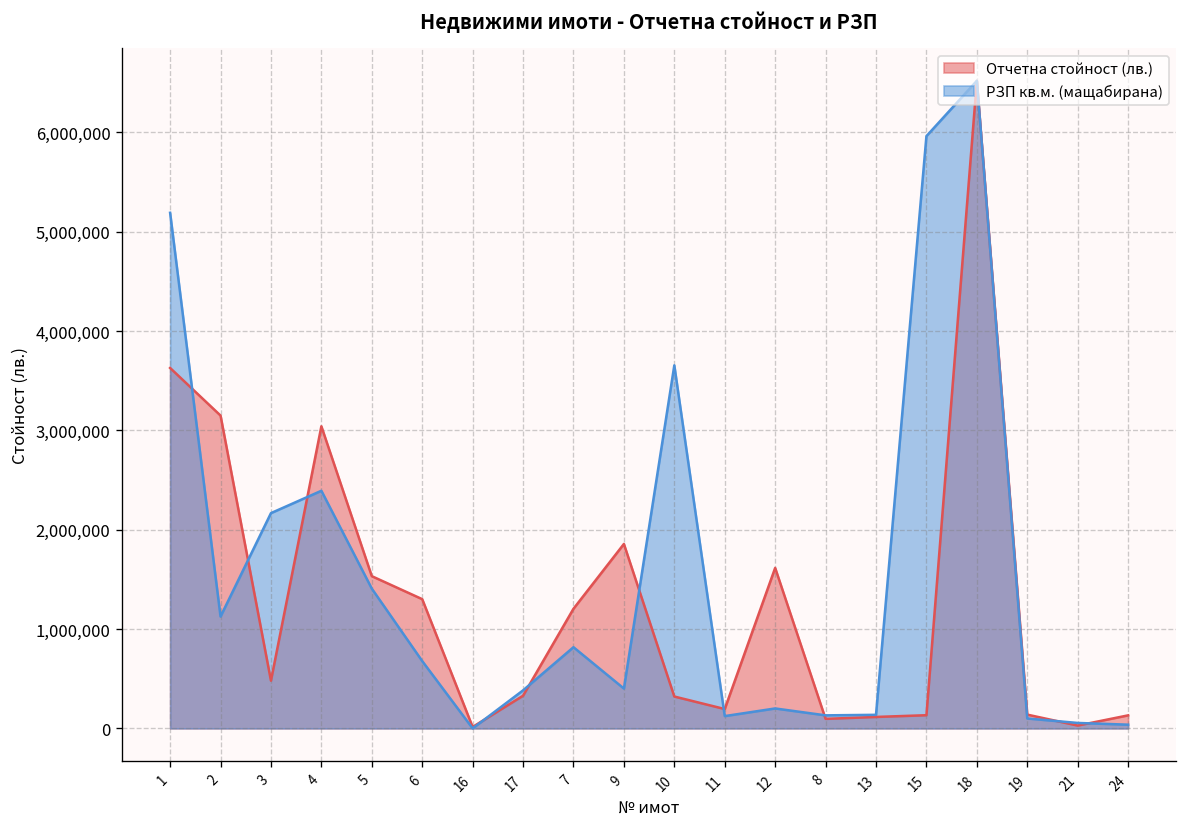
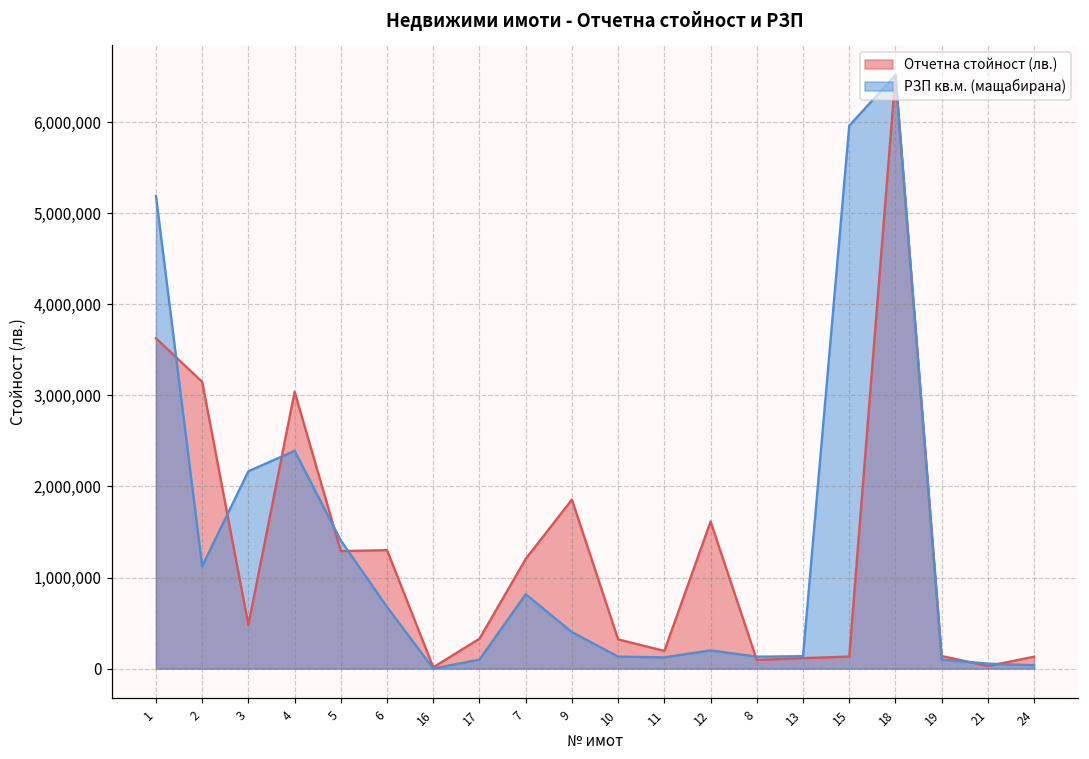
Отчетна стойност (лв.), 5: 1,500,000 -> 1,300,000
РЗП кв.м. (мащабирана), 17: 400,000 -> 100,000
РЗП кв.м. (мащабирана), 10: 3,700,000 -> 100,000
